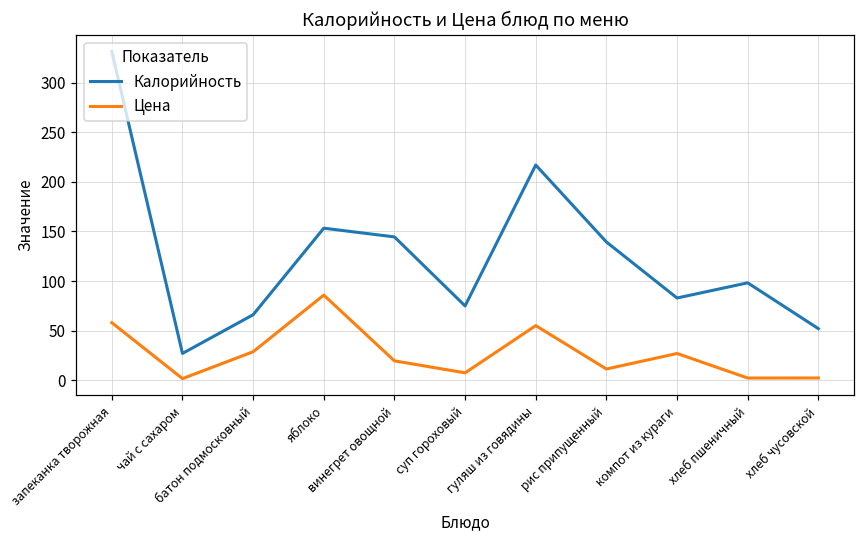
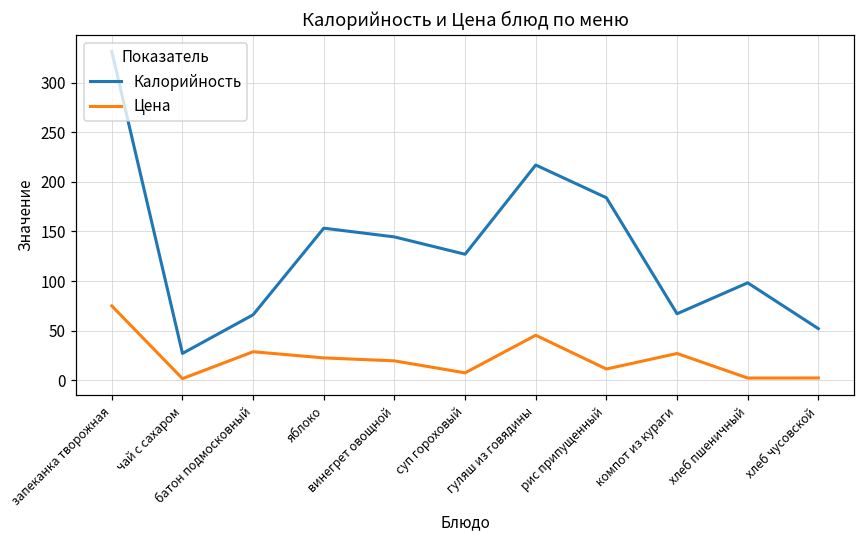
Цена, запеканка творожная: 60 -> 70
Цена, яблоко: 90 -> 20
Калорийность, суп гороховый: 70 -> 130
Цена, гуляш из говядины: 60 -> 50
Калорийность, рис припущенный: 140 -> 180
Калорийность, компот из кураги: 80 -> 70
